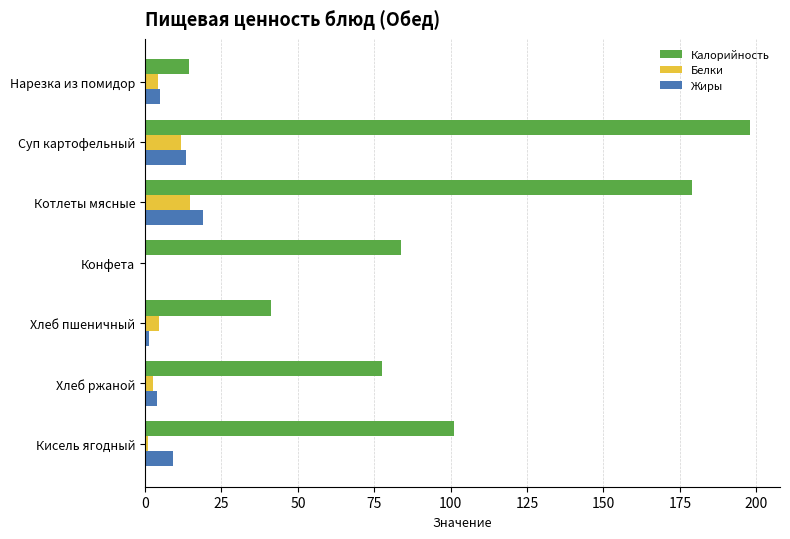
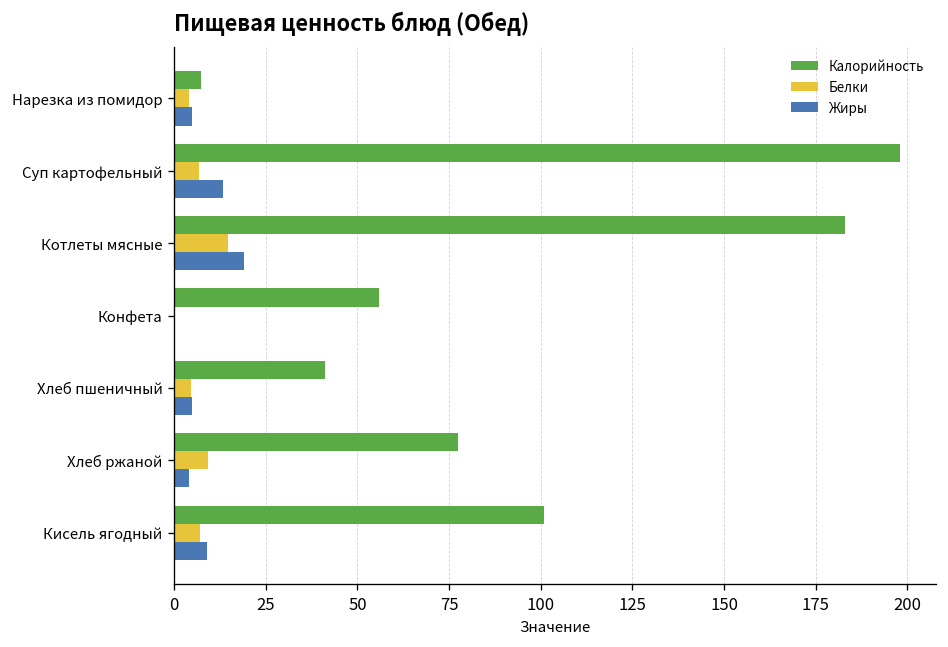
Калорийность, Нарезка из помидор: 14 -> 7
Белки, Суп картофельный: 12 -> 7
Калорийность, Котлеты мясные: 179 -> 183
Калорийность, Конфета: 84 -> 56
Жиры, Хлеб пшеничный: 1 -> 5
Белки, Хлеб ржаной: 3 -> 9
Белки, Кисель ягодный: 1 -> 7
